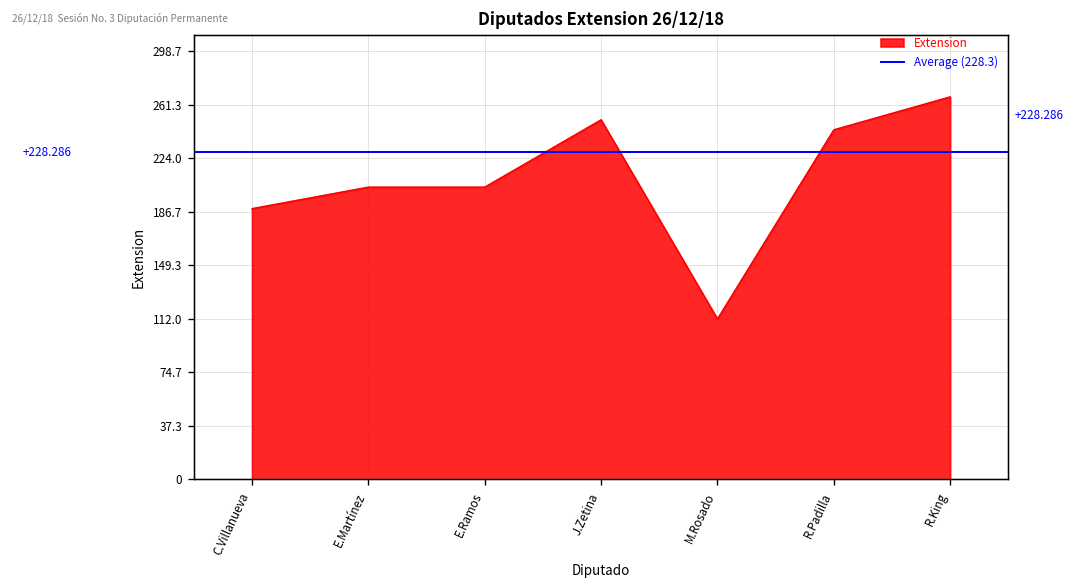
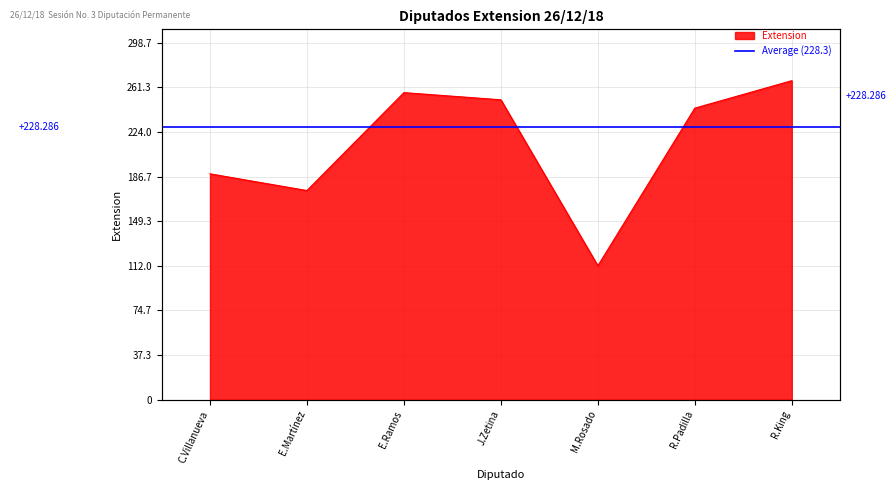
E.Martínez: 204 -> 175
E.Ramos: 204 -> 257
